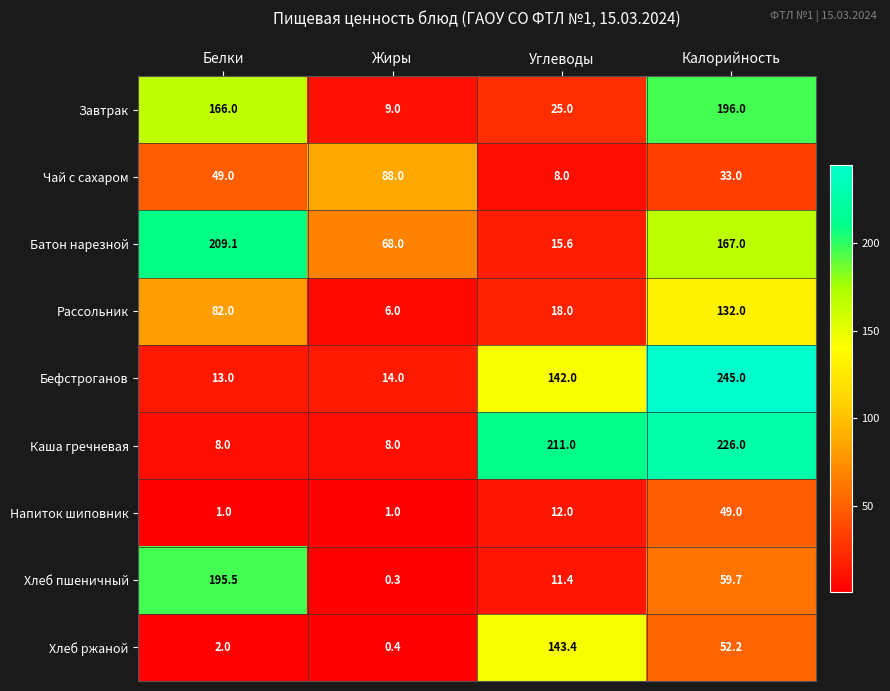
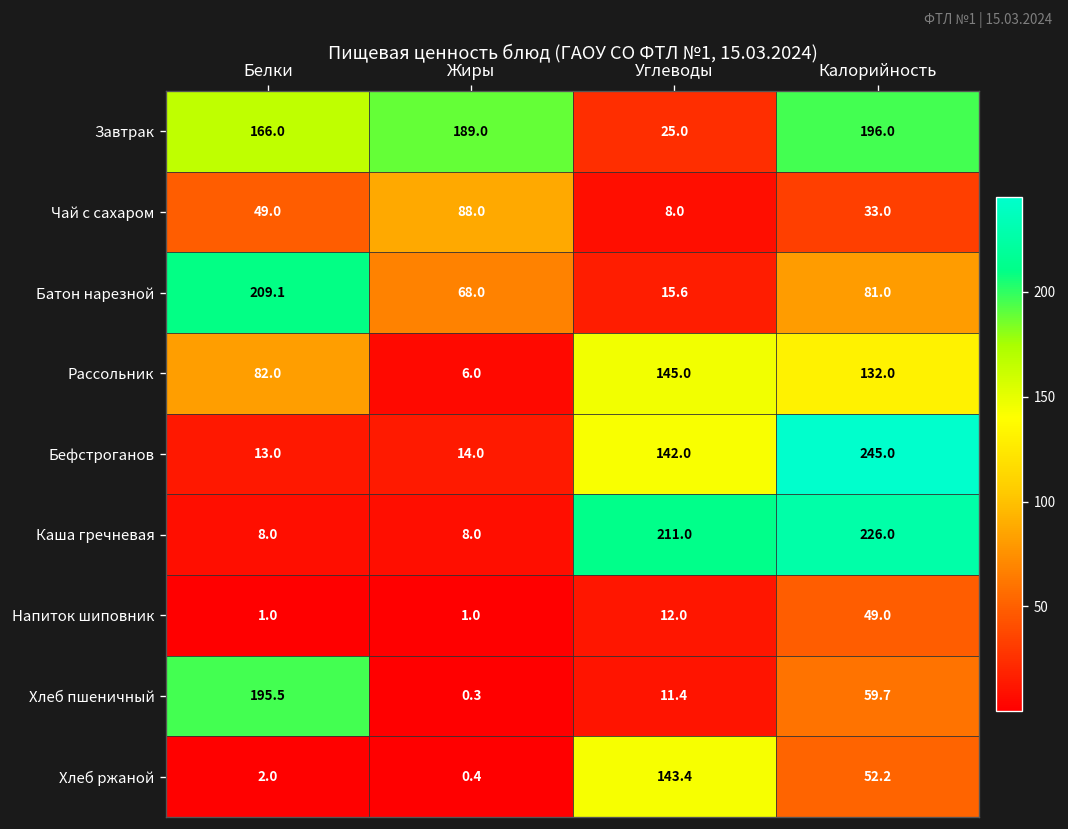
Завтрак, Жиры: 9.0 -> 189.0
Батон нарезной, Калорийность: 167.0 -> 81.0
Рассольник, Углеводы: 18.0 -> 145.0
